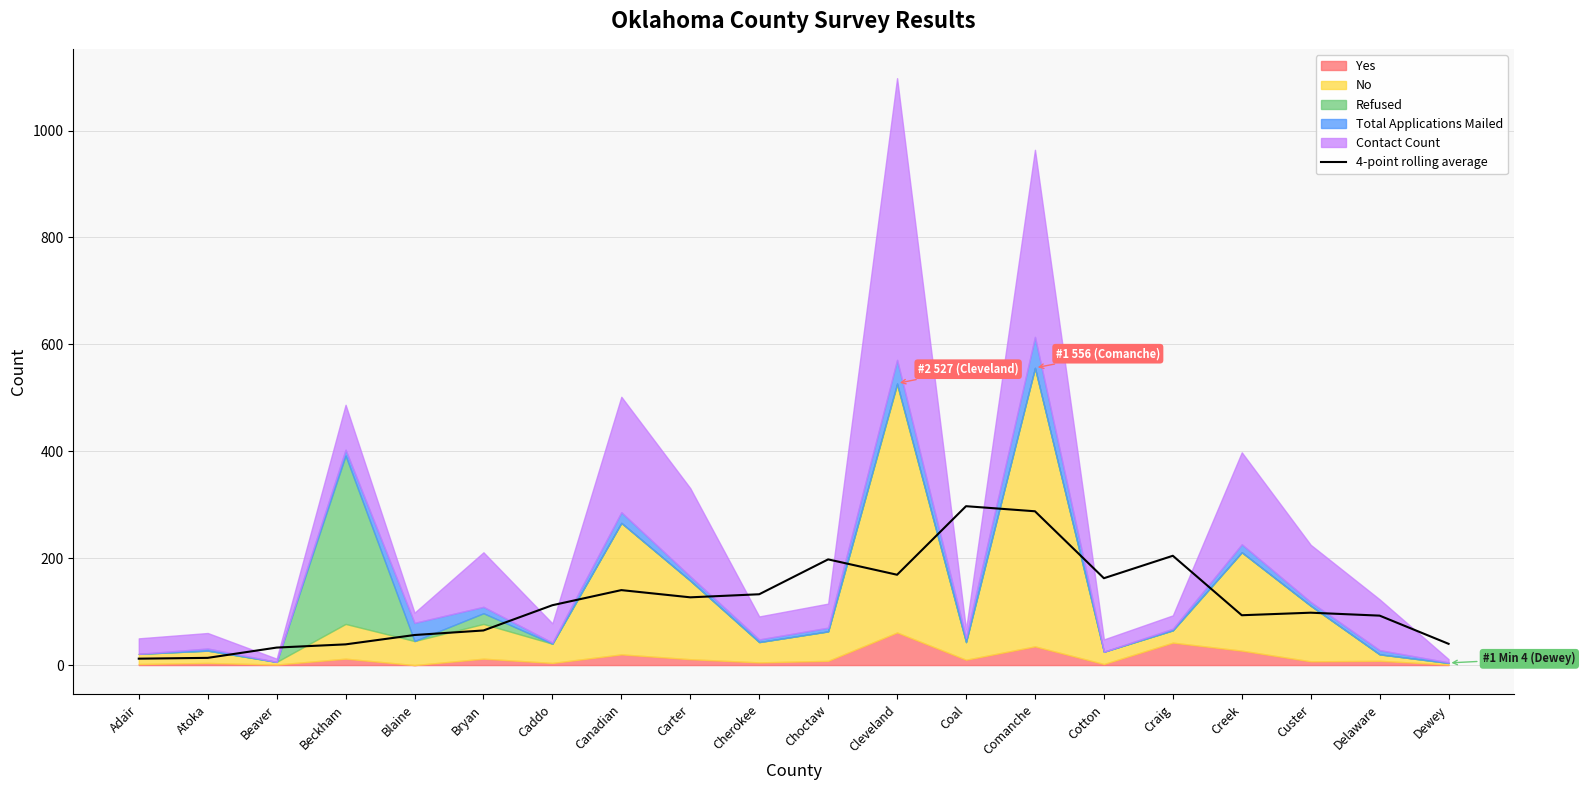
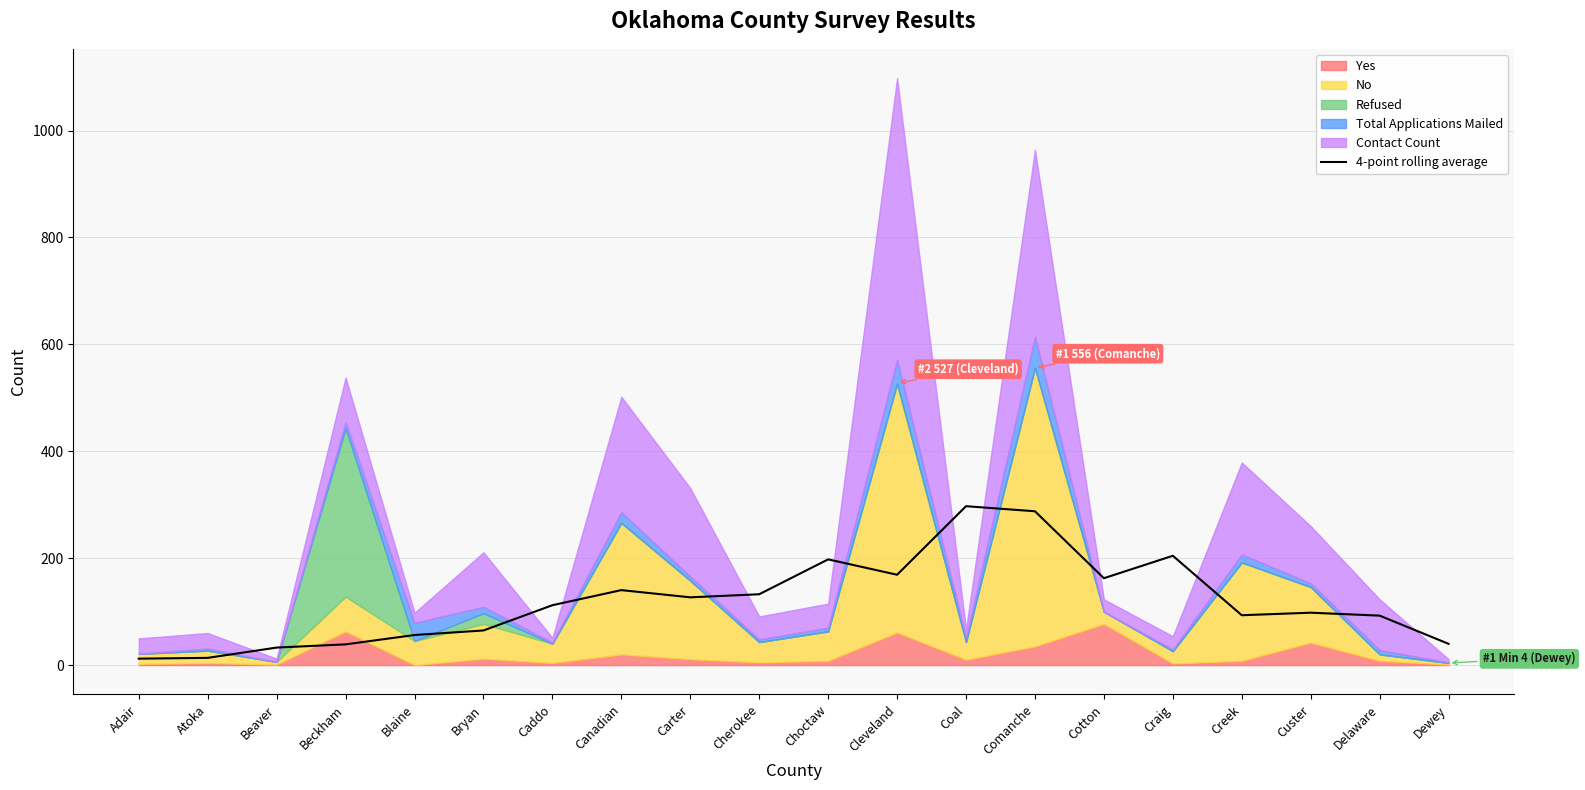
Yes, Beckham: 10 -> 60
Contact Count, Caddo: 40 -> 10
Yes, Cotton: 0 -> 80
Yes, Craig: 40 -> 0
Yes, Creek: 30 -> 10
Yes, Custer: 10 -> 40
